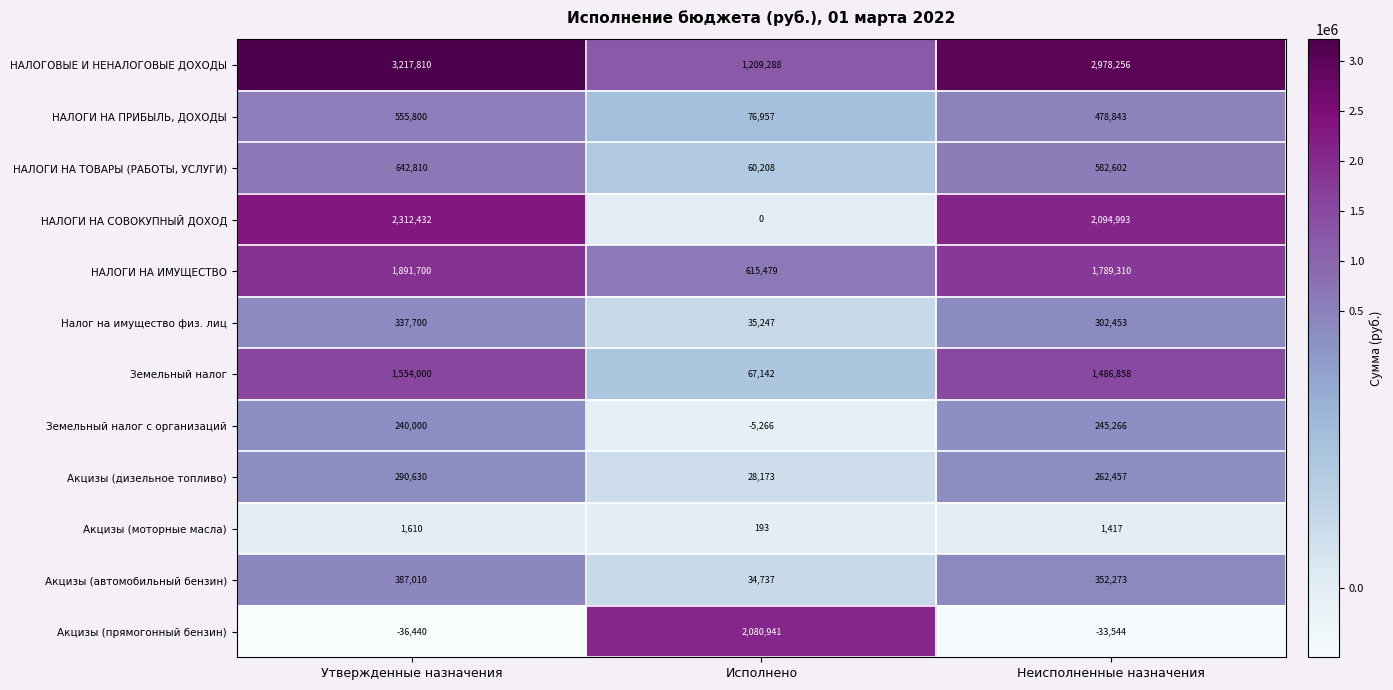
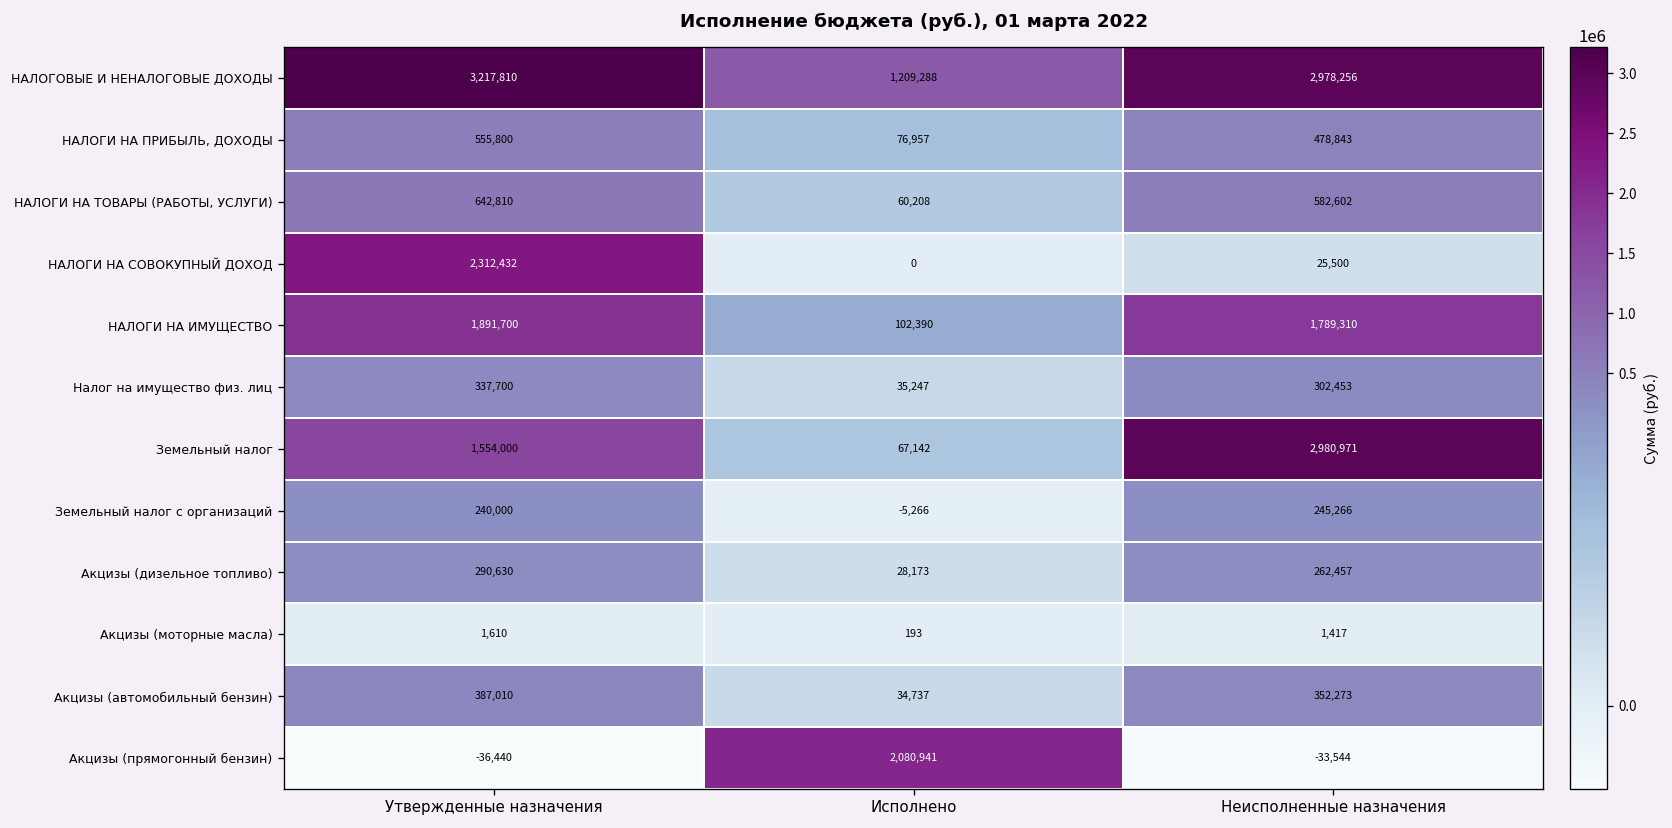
НАЛОГИ НА СОВОКУПНЫЙ ДОХОД, Неисполненные назначения: 2,094,993 -> 25,500
НАЛОГИ НА ИМУЩЕСТВО, Исполнено: 615,479 -> 102,390
Земельный налог, Неисполненные назначения: 1,486,858 -> 2,980,971
